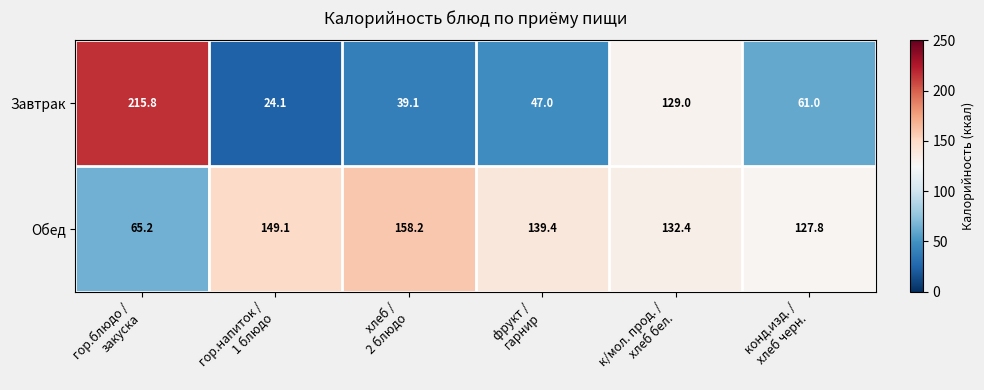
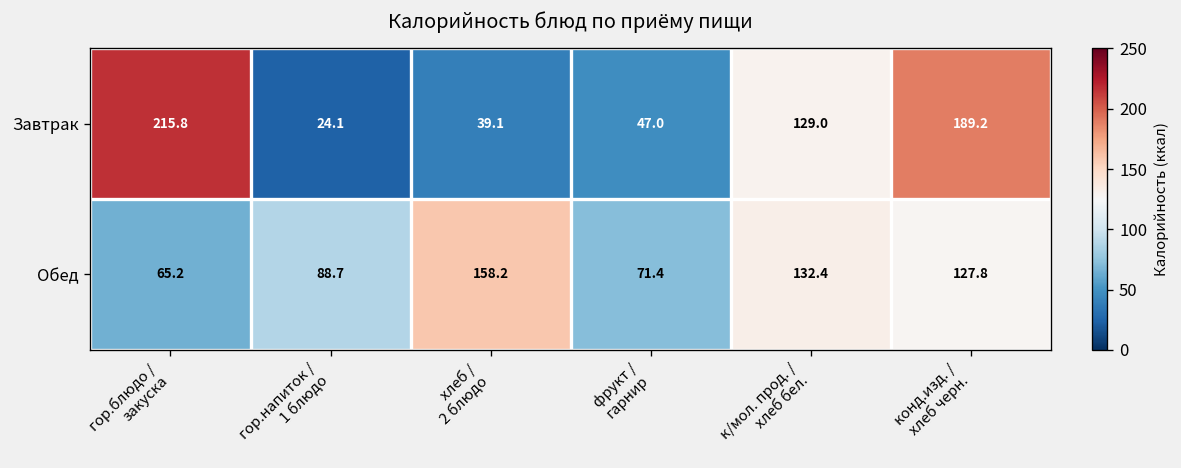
Завтрак, конд.изд. / хлеб черн.: 61.0 -> 189.2
Обед, гор.напиток / 1 блюдо: 149.1 -> 88.7
Обед, фрукт / гарнир: 139.4 -> 71.4
